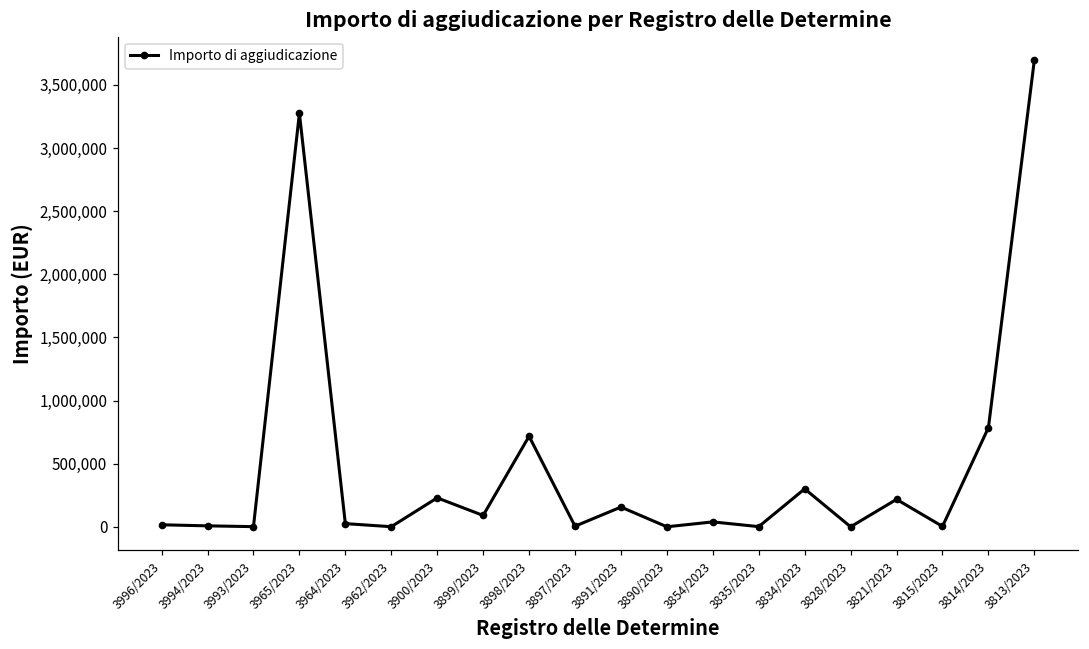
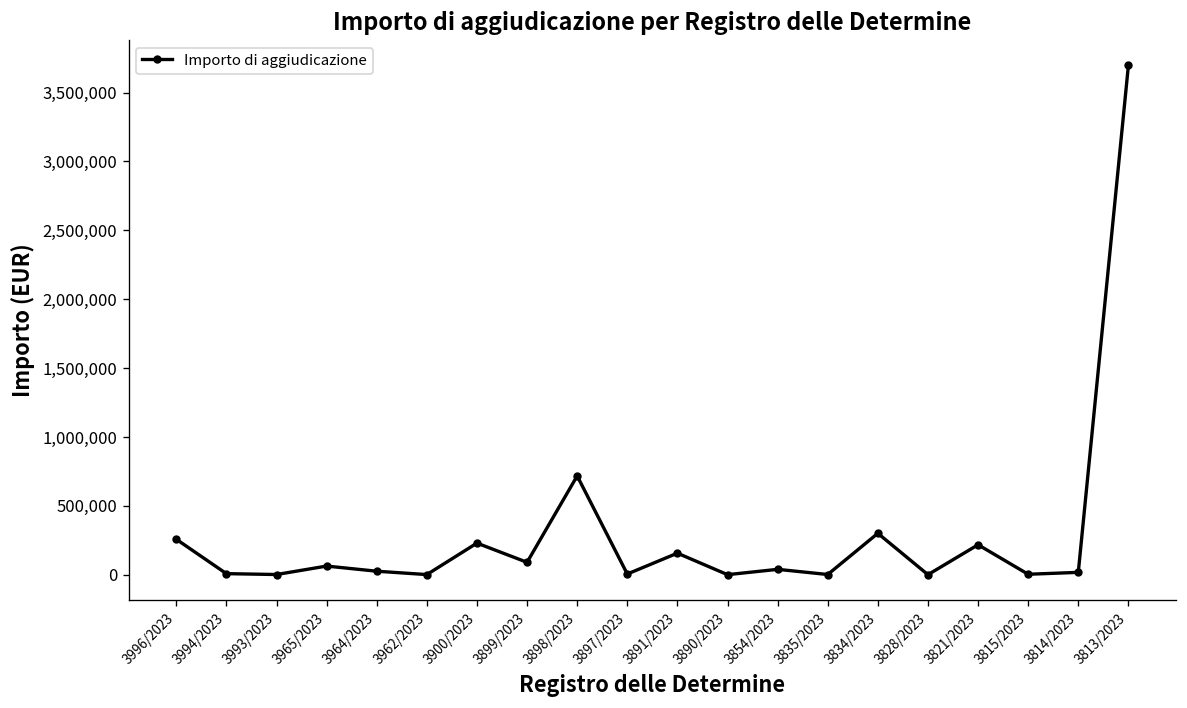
3996/2023: 20,000 -> 260,000
3965/2023: 3,270,000 -> 60,000
3814/2023: 790,000 -> 20,000
